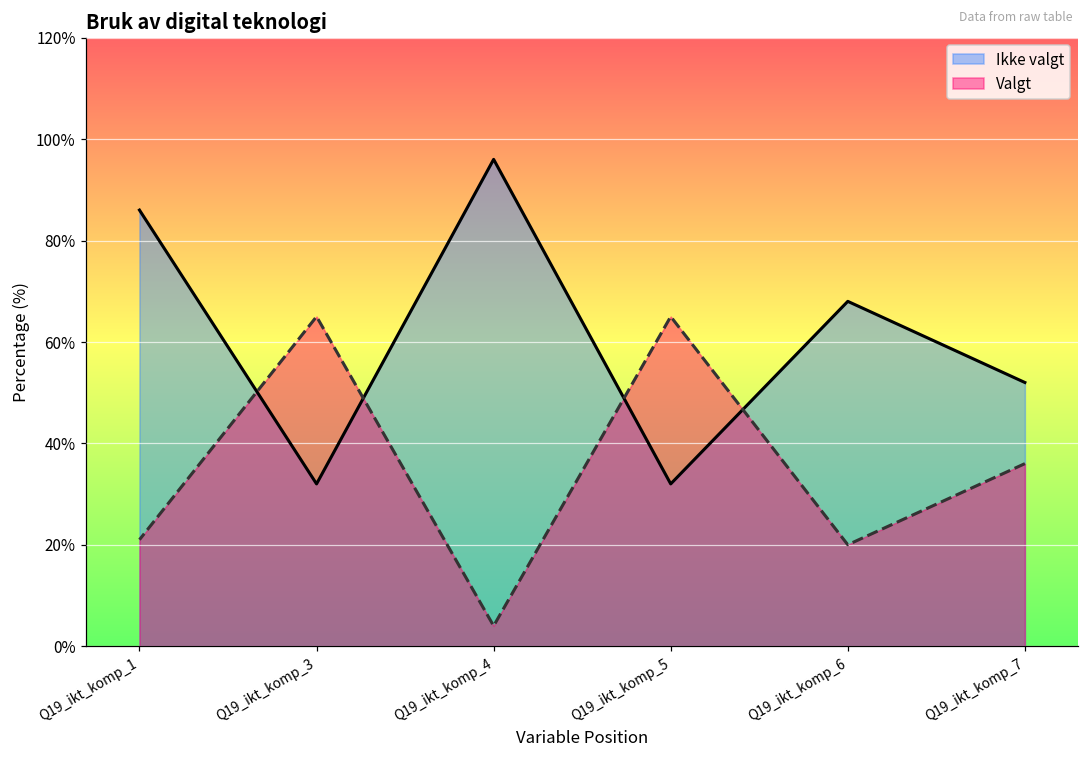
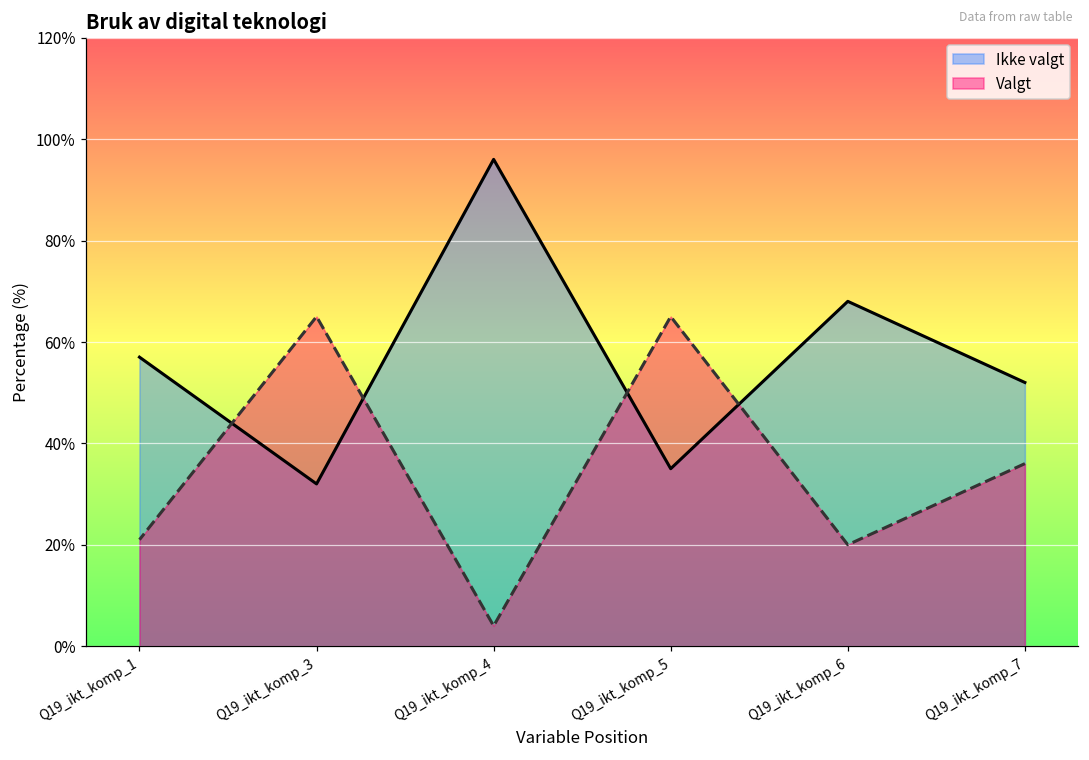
Ikke valgt, Q19_ikt_komp_1: 86% -> 57%
Ikke valgt, Q19_ikt_komp_5: 32% -> 35%
